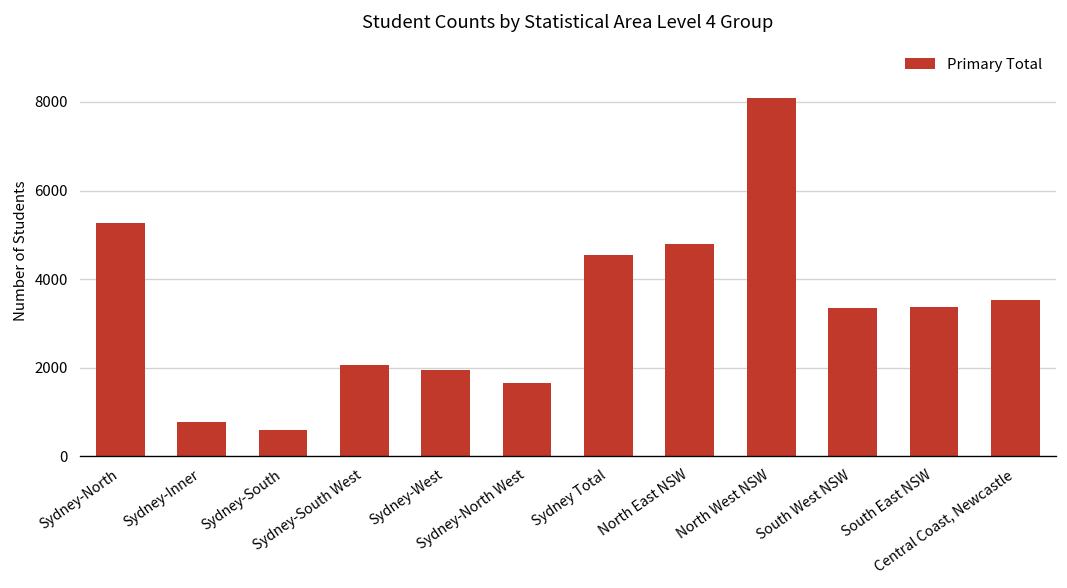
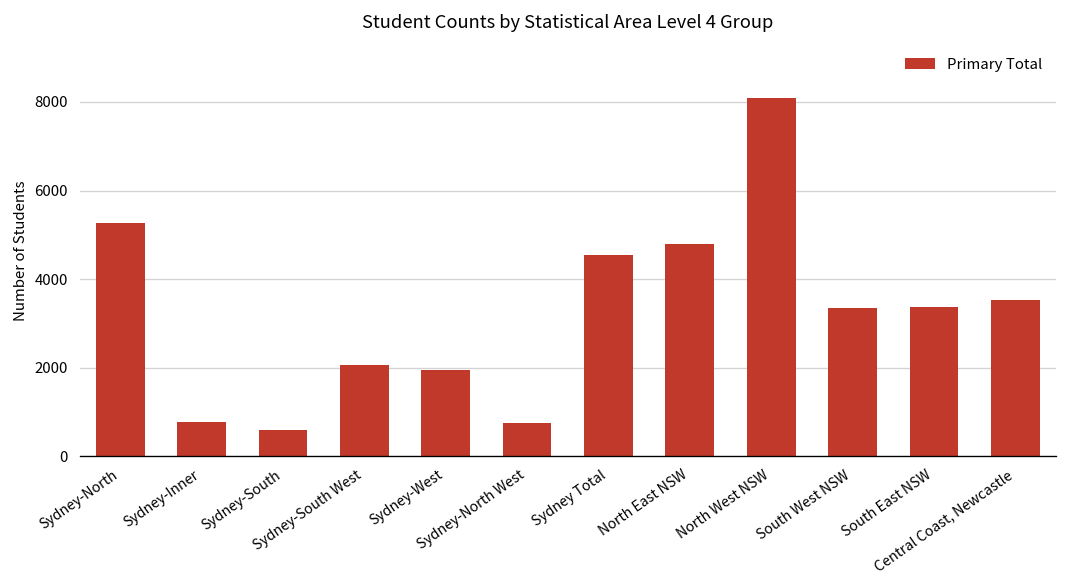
Sydney-North West: 1600 -> 800
